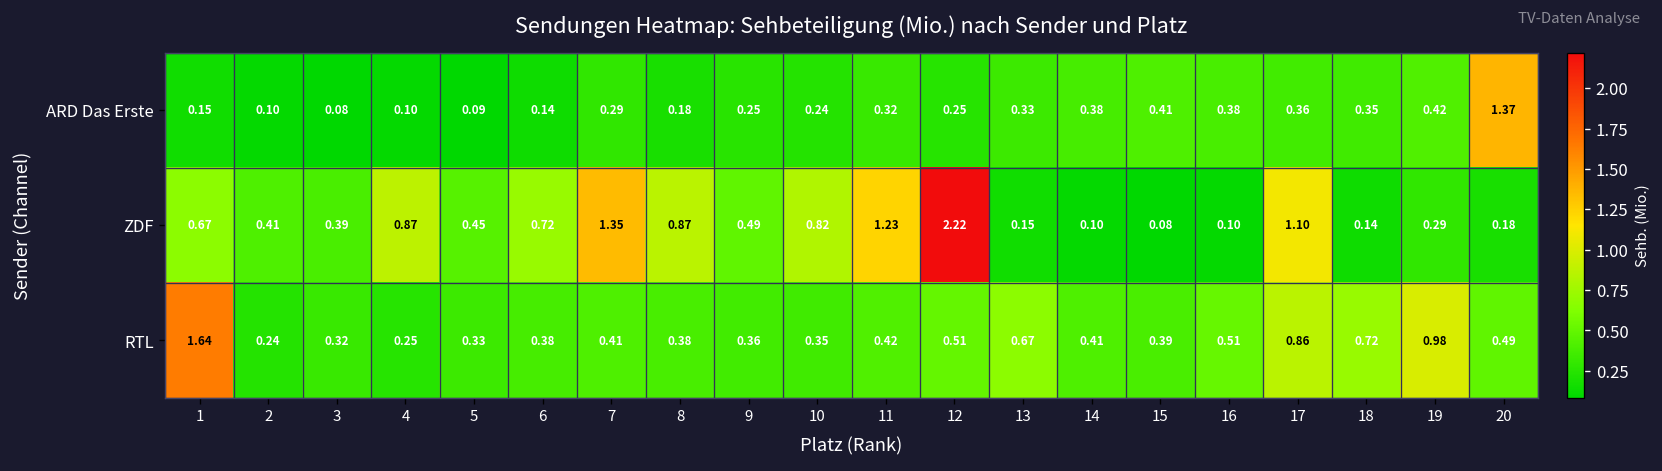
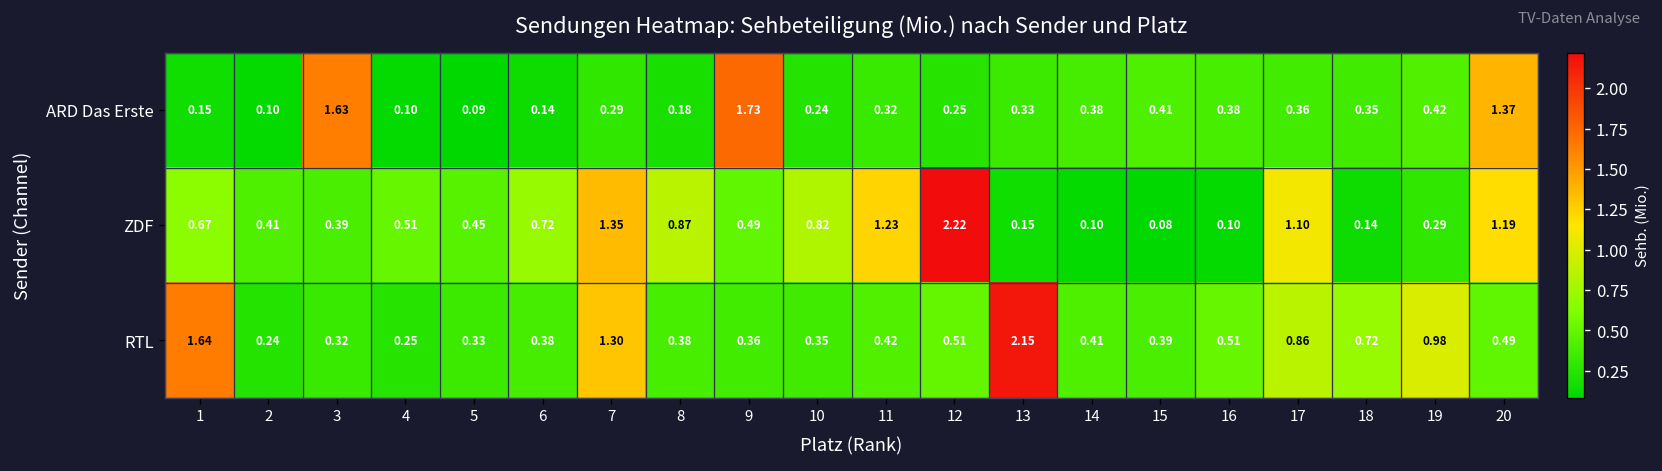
ARD Das Erste, 3: 0.08 -> 1.63
ARD Das Erste, 9: 0.25 -> 1.73
ZDF, 4: 0.87 -> 0.51
ZDF, 20: 0.18 -> 1.19
RTL, 7: 0.41 -> 1.30
RTL, 13: 0.67 -> 2.15
